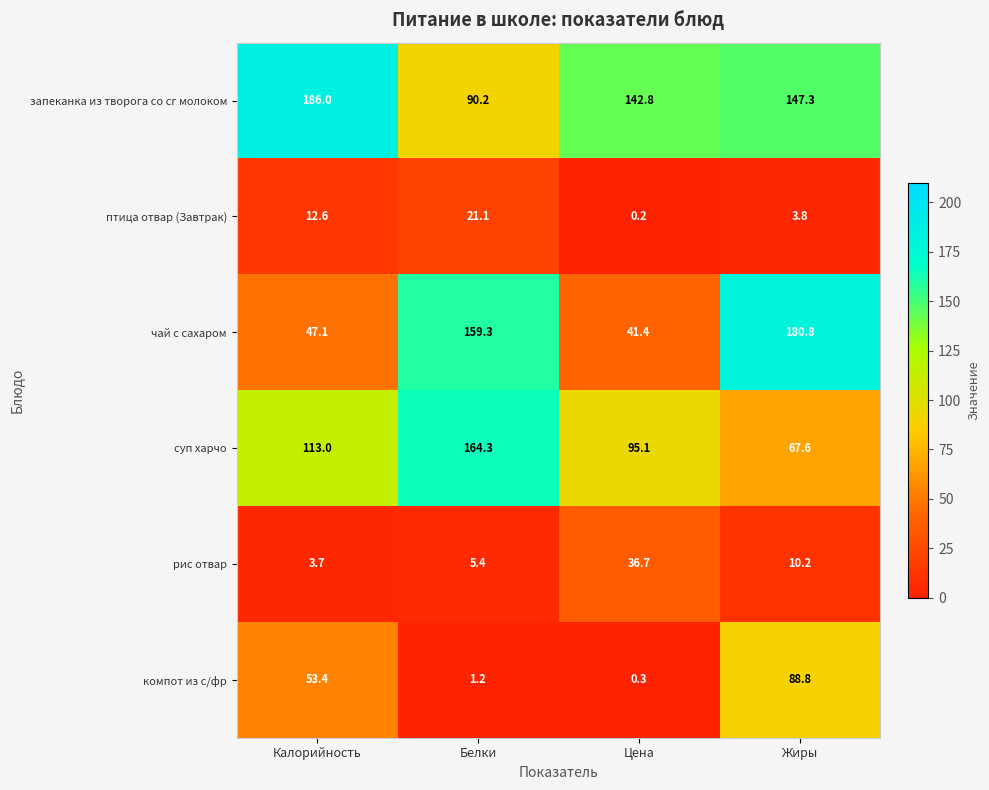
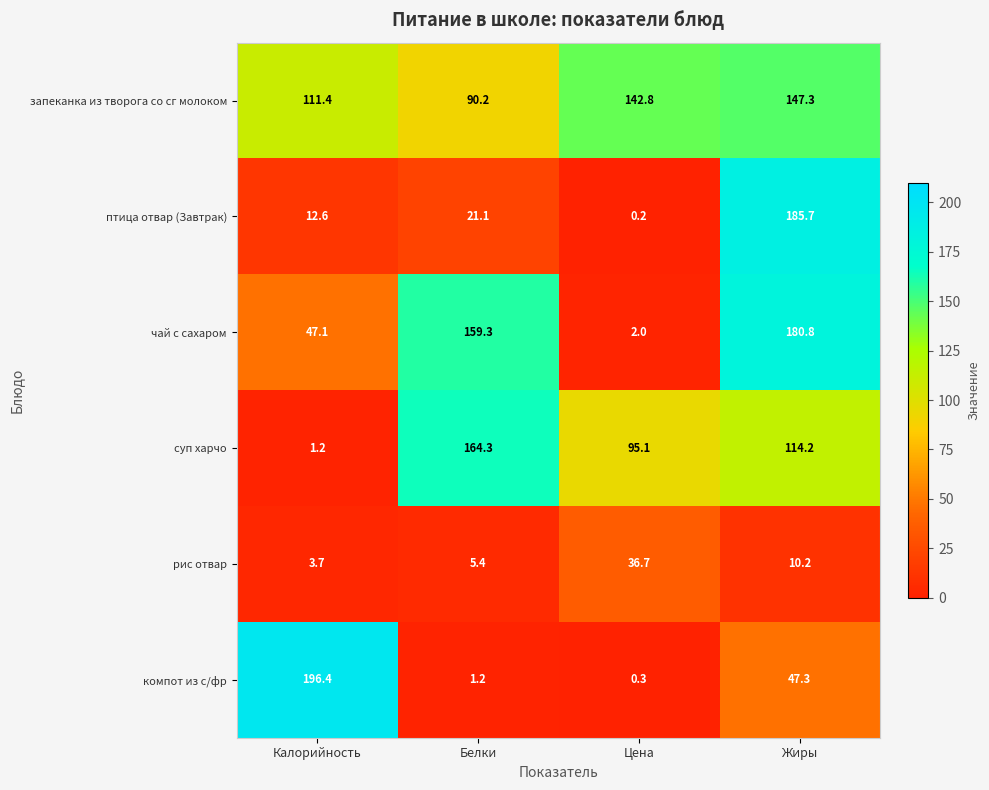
запеканка из творога со сг молоком, Калорийность: 186.0 -> 111.4
птица отвар (Завтрак), Жиры: 3.8 -> 185.7
чай с сахаром, Цена: 41.4 -> 2.0
суп харчо, Калорийность: 113.0 -> 1.2
суп харчо, Жиры: 67.6 -> 114.2
компот из с/фр, Калорийность: 53.4 -> 196.4
компот из с/фр, Жиры: 88.8 -> 47.3
